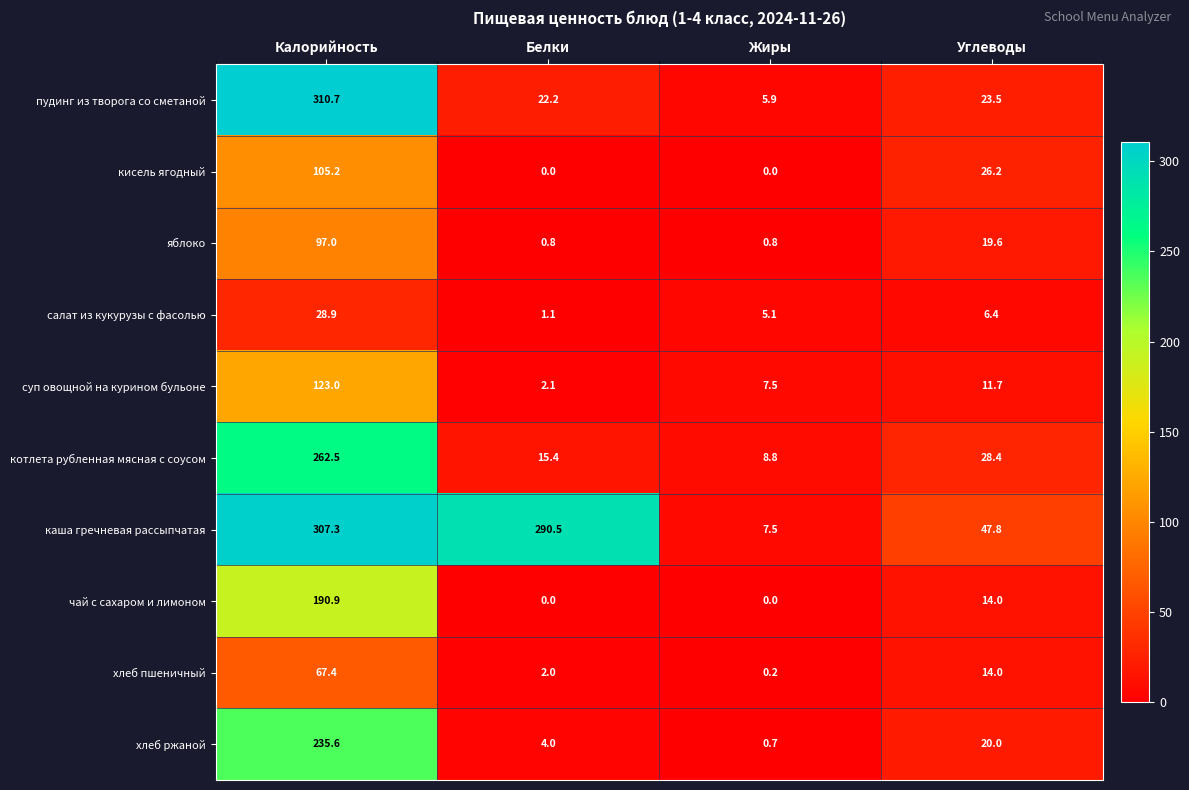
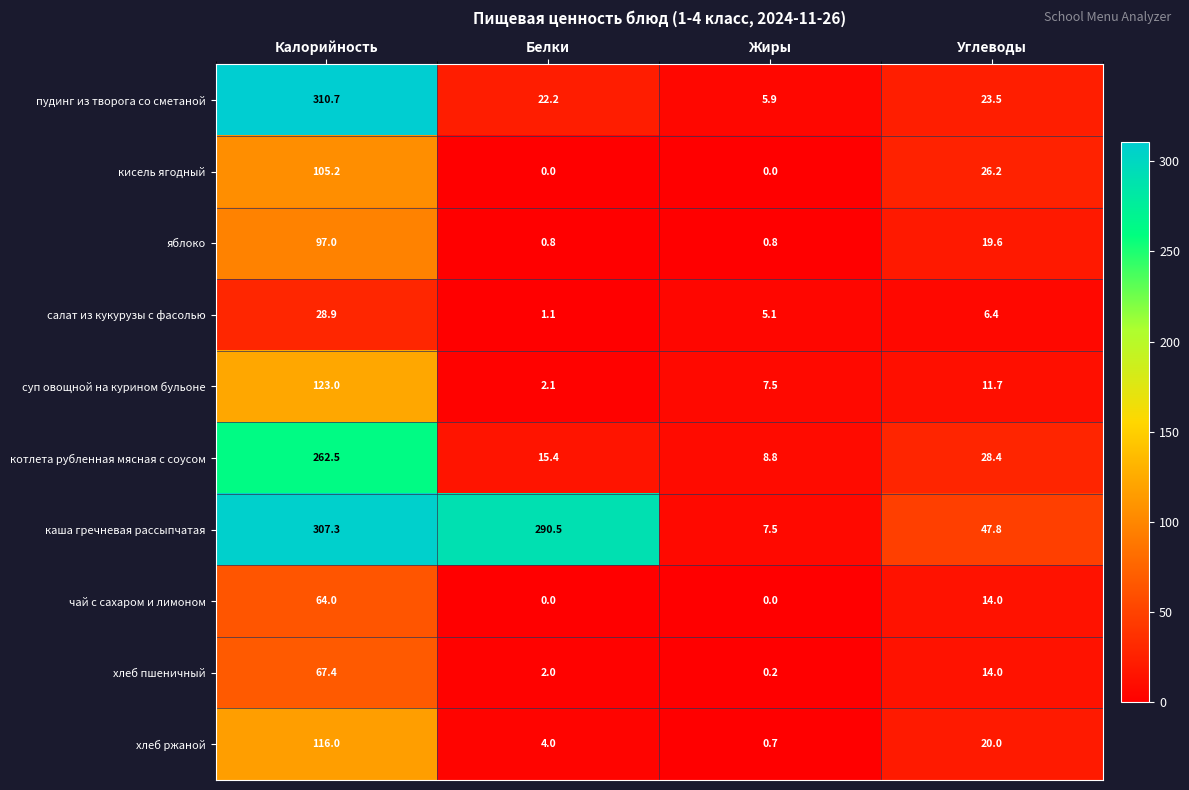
чай с сахаром и лимоном, Калорийность: 190.9 -> 64.0
хлеб ржаной, Калорийность: 235.6 -> 116.0
